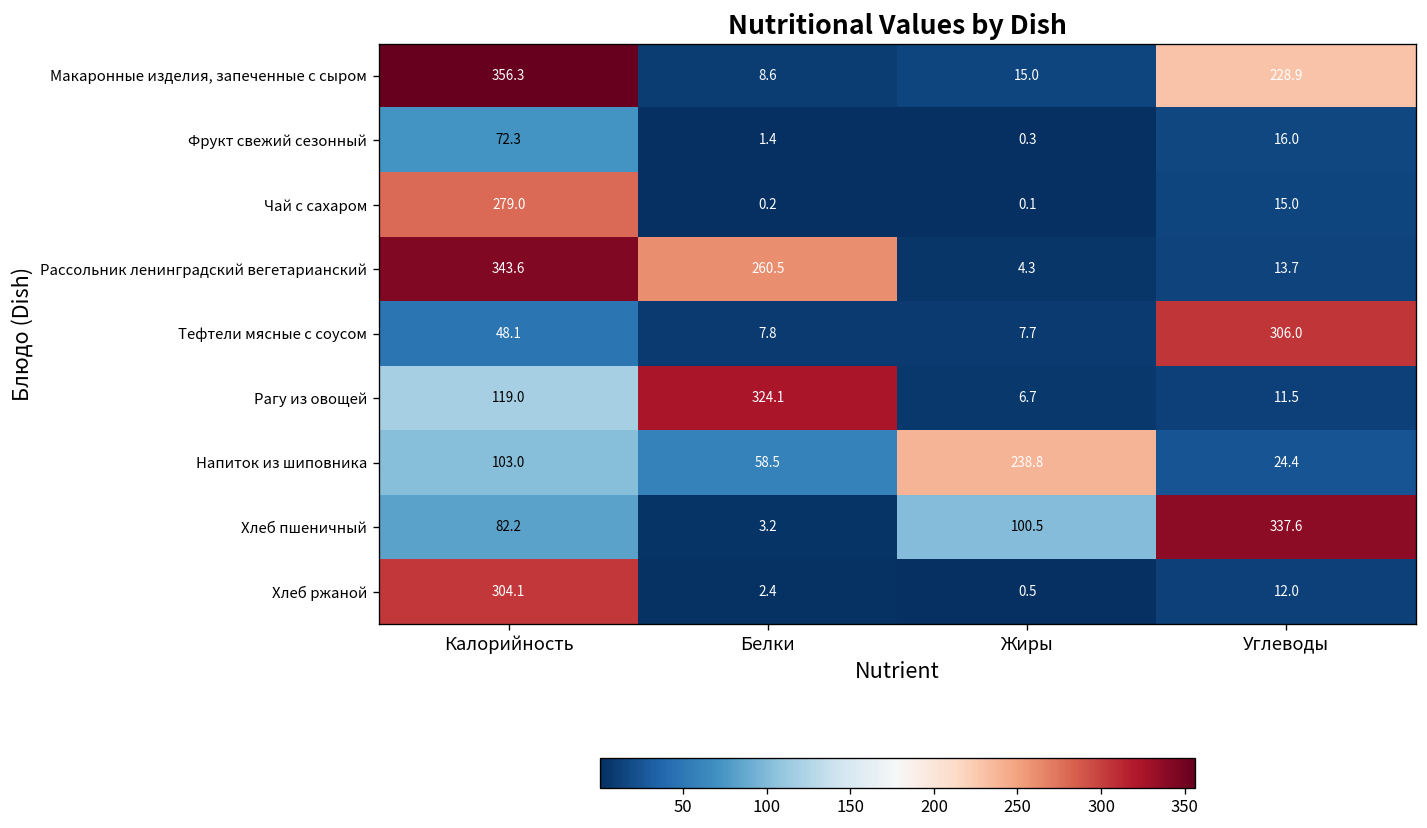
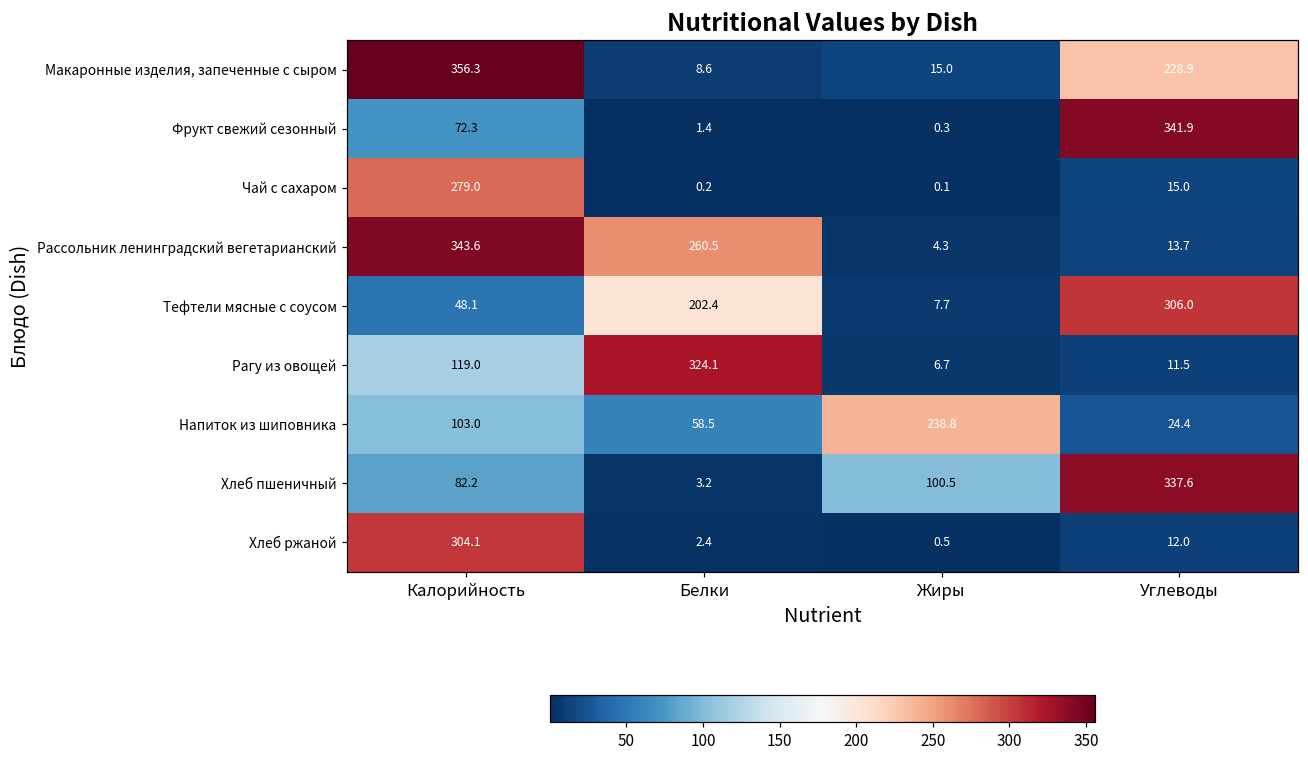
Фрукт свежий сезонный, Углеводы: 16.0 -> 341.9
Тефтели мясные с соусом, Белки: 7.8 -> 202.4
